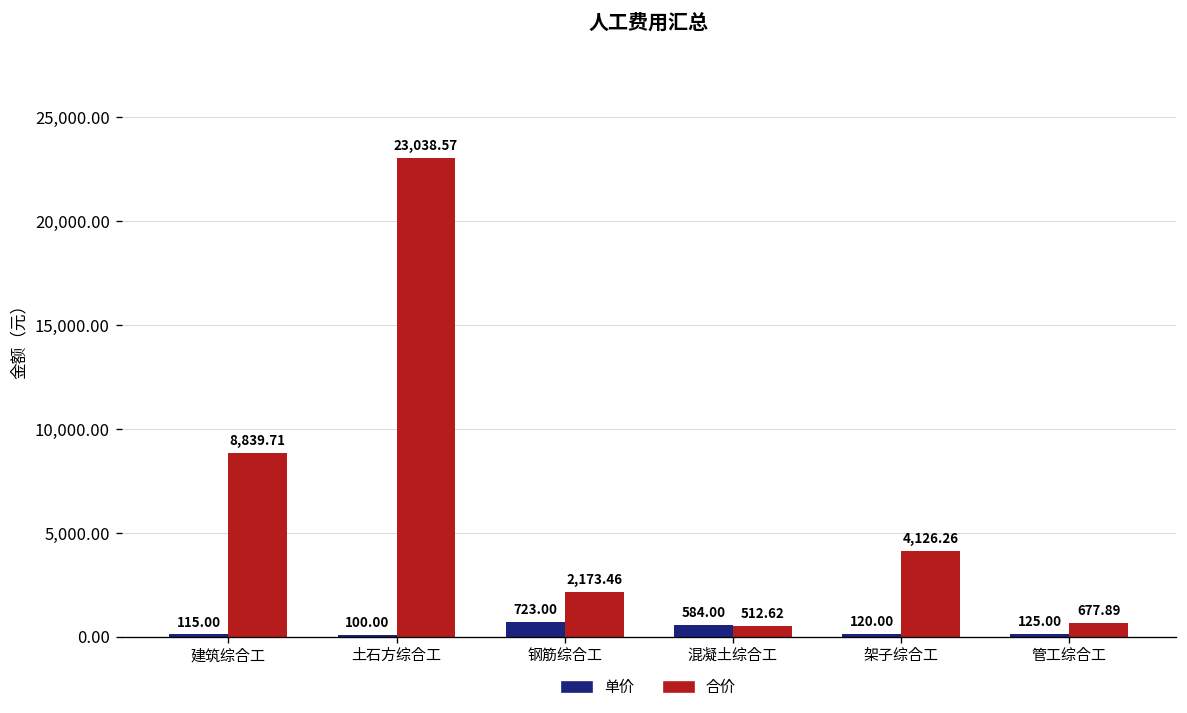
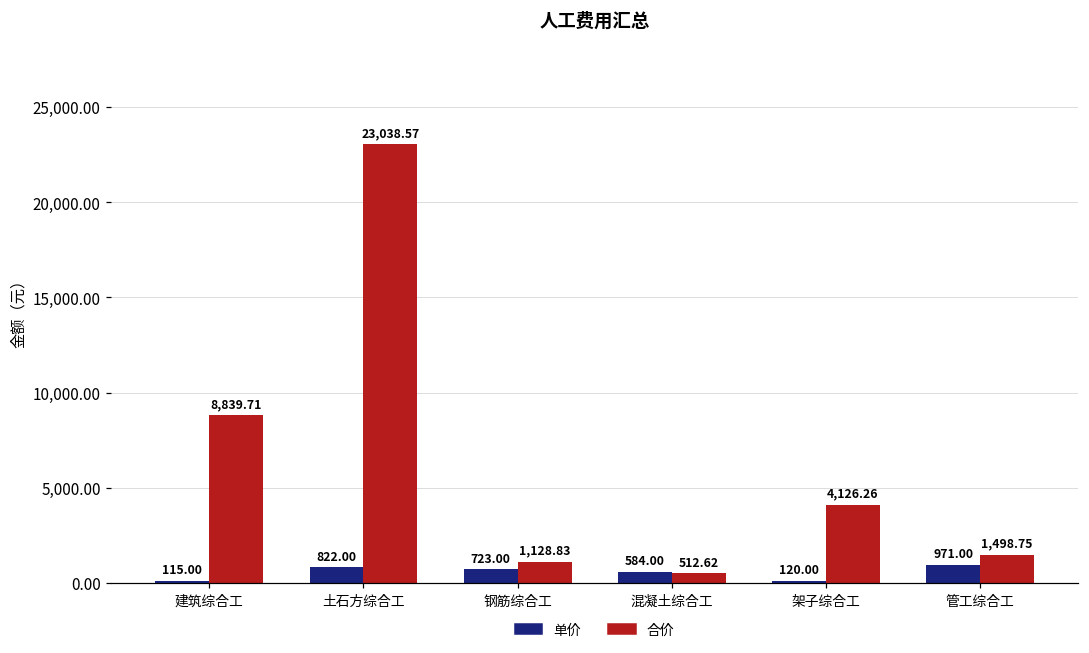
单价, 土石方综合工: 100.00 -> 822.00
合价, 钢筋综合工: 2,173.46 -> 1,128.83
单价, 管工综合工: 125.00 -> 971.00
合价, 管工综合工: 677.89 -> 1,498.75
